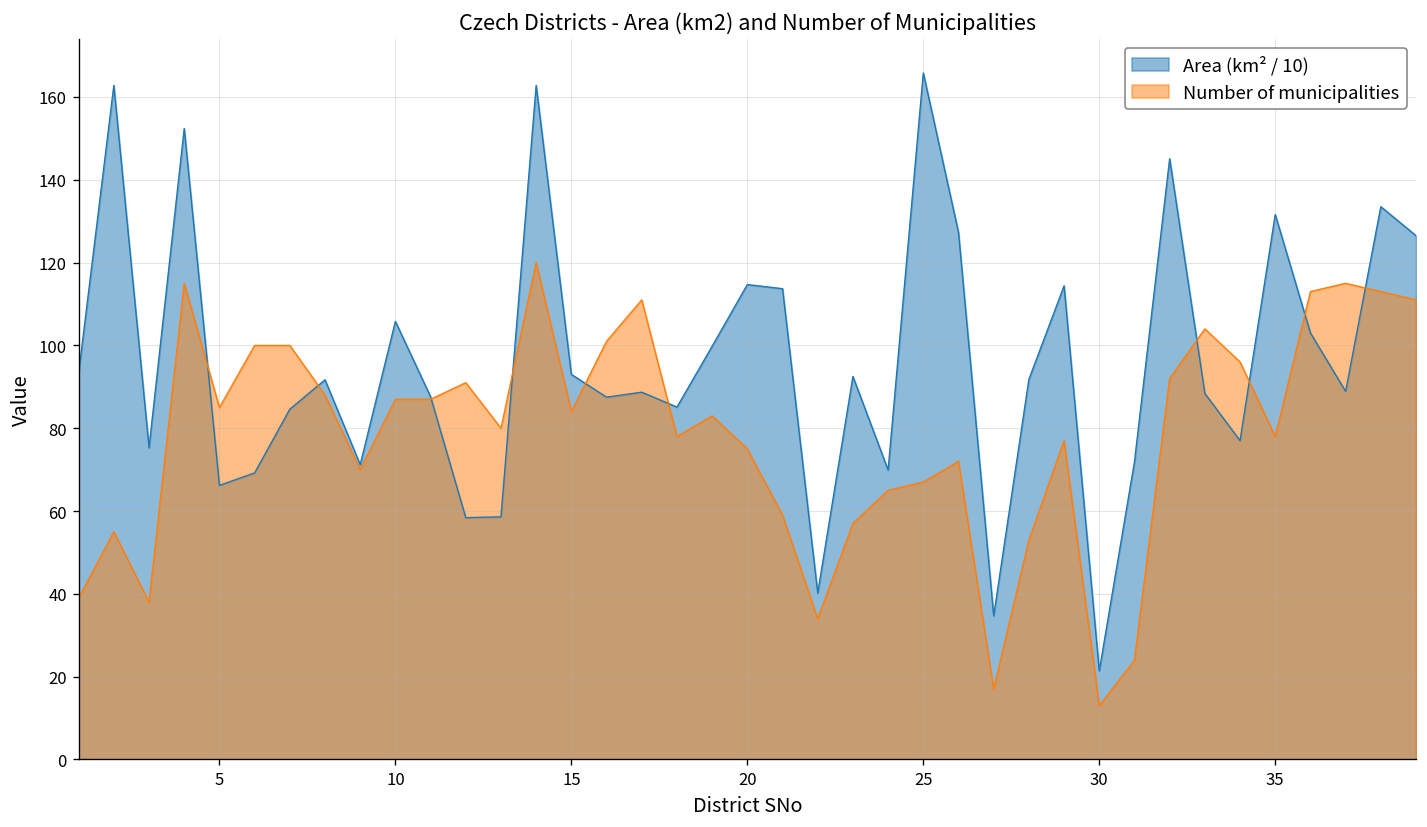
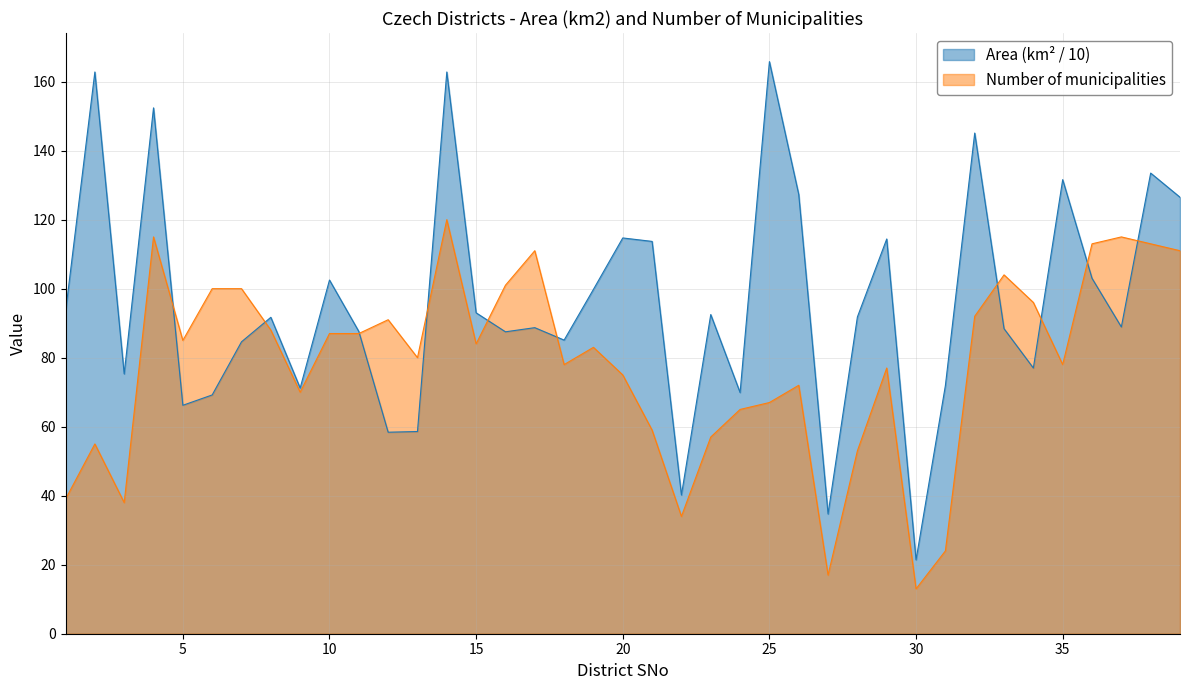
Area (km² / 10), 10: 106 -> 103
